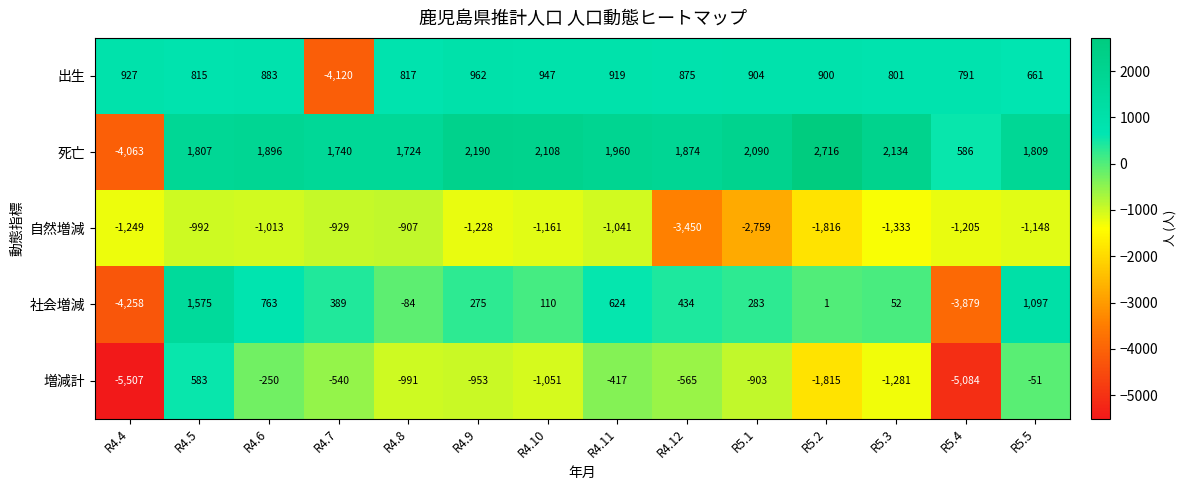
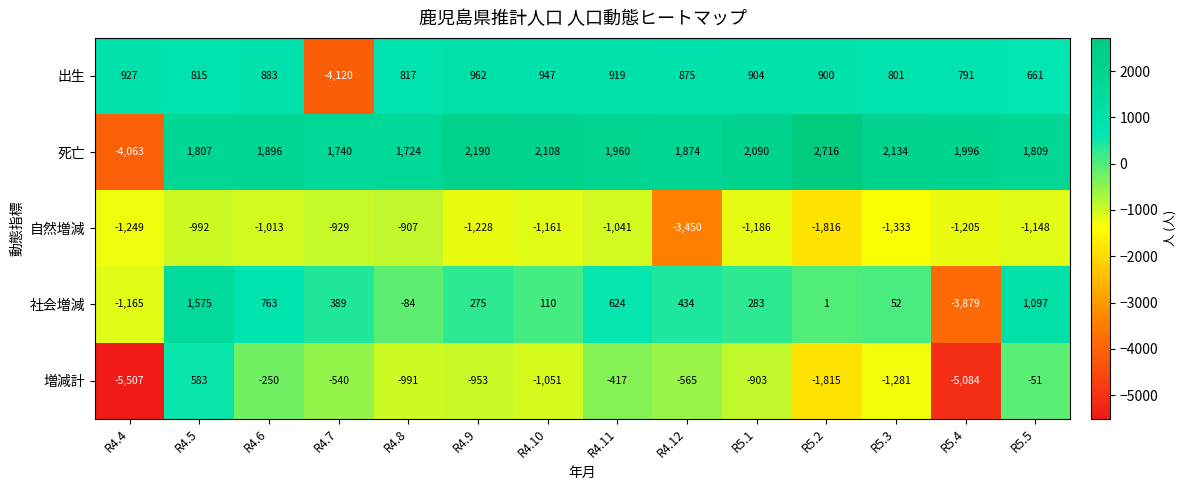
死亡, R5.4: 586 -> 1,996
自然増減, R5.1: -2,759 -> -1,186
社会増減, R4.4: -4,258 -> -1,165
